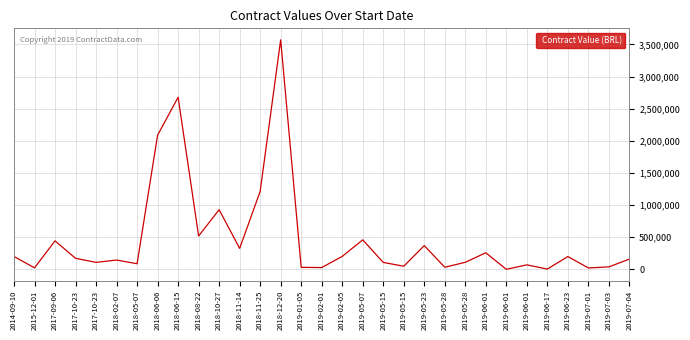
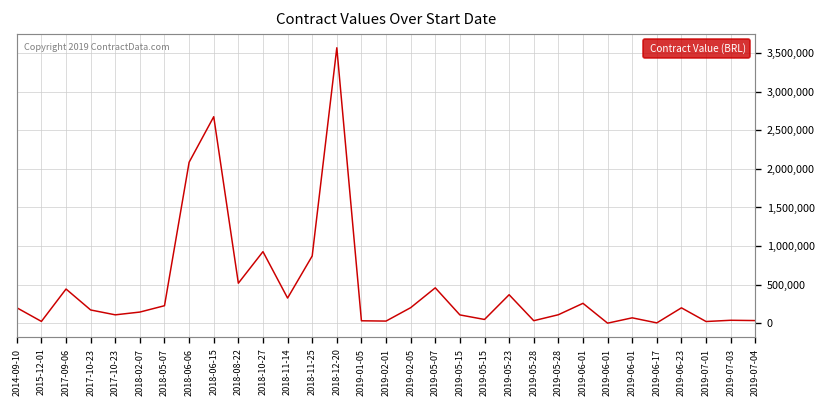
2018-05-07: 100,000 -> 200,000
2018-11-25: 1,200,000 -> 900,000
2019-07-04: 200,000 -> 0
